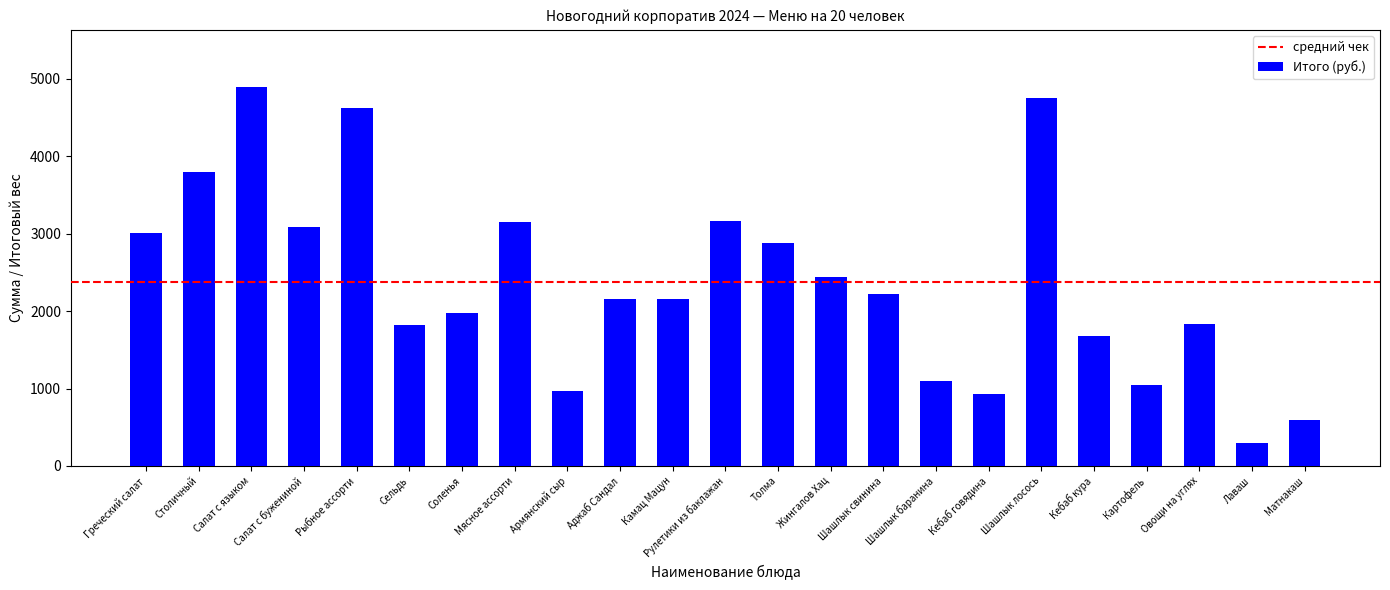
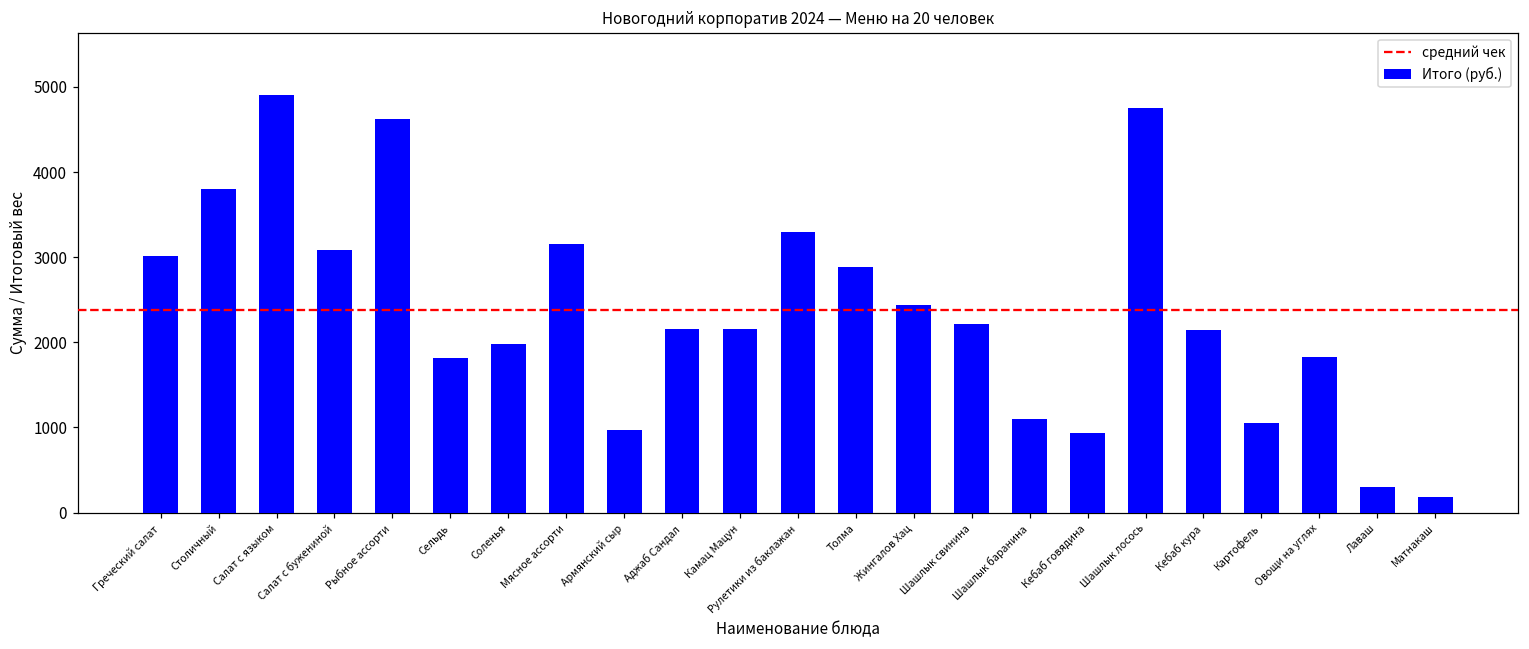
Рулетики из баклажан: 3200 -> 3300
Кебаб кура: 1700 -> 2200
Матнакаш: 600 -> 200
